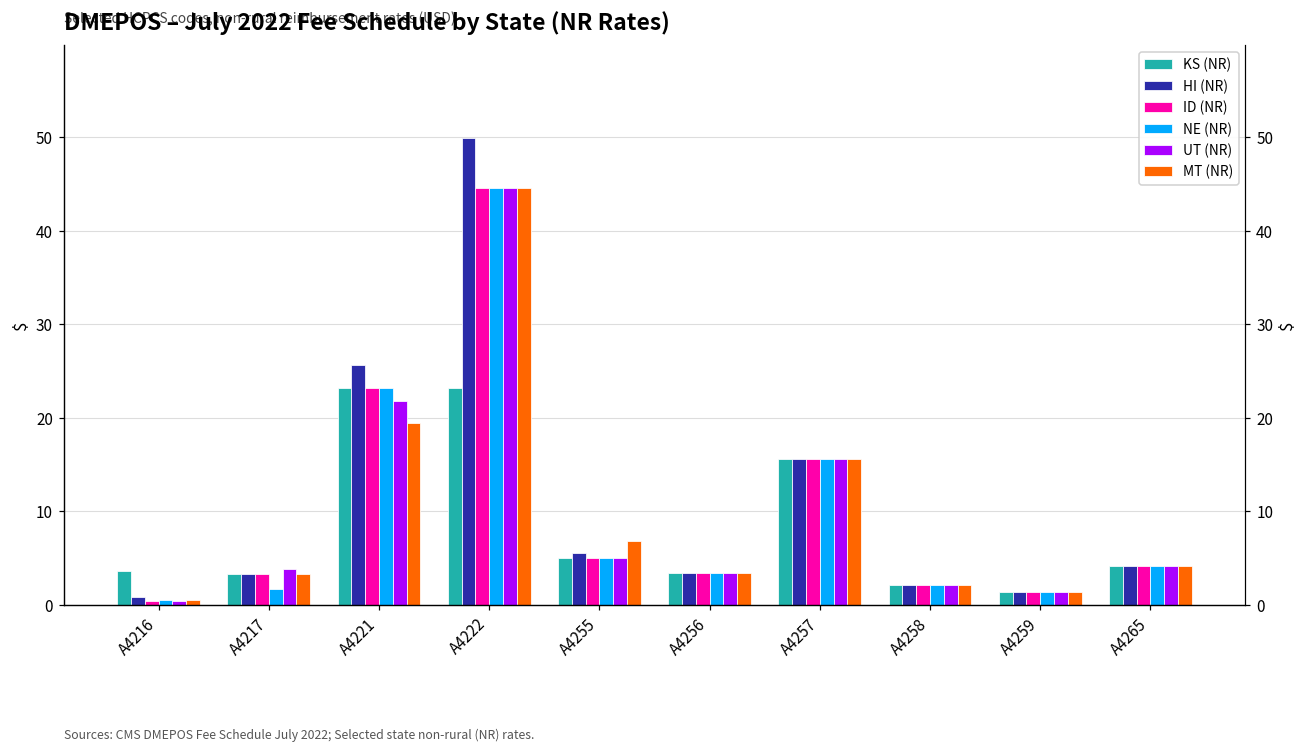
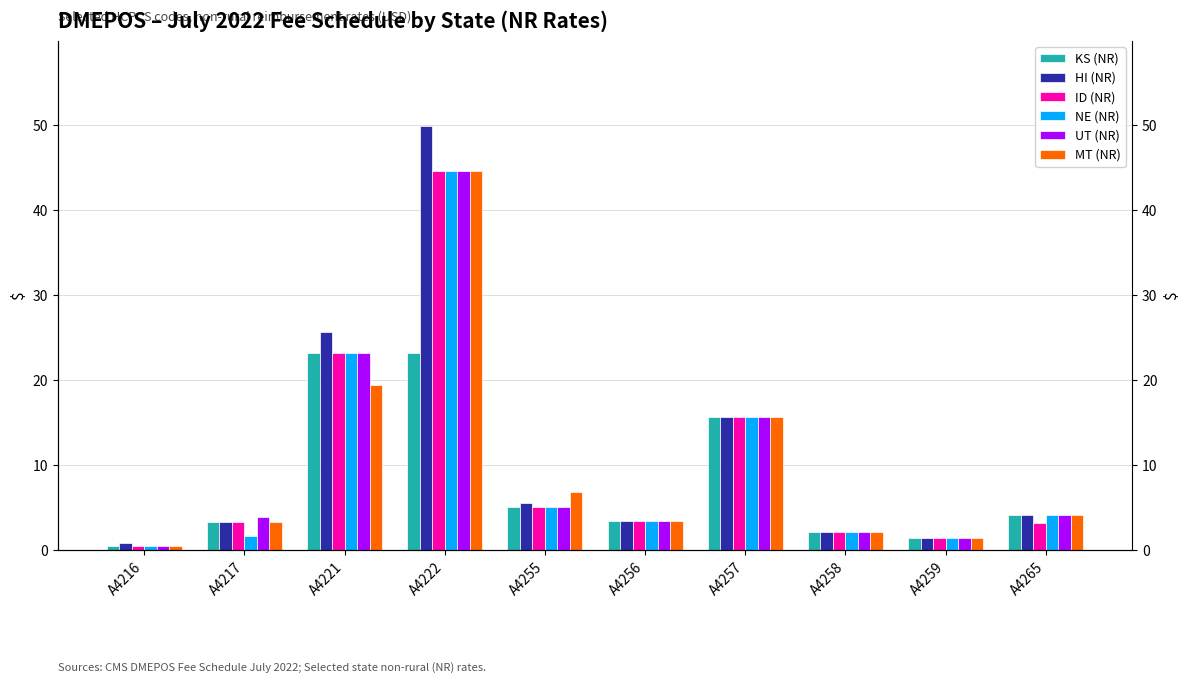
KS (NR), A4216: 4 -> 0
UT (NR), A4221: 22 -> 23
ID (NR), A4265: 4 -> 3
